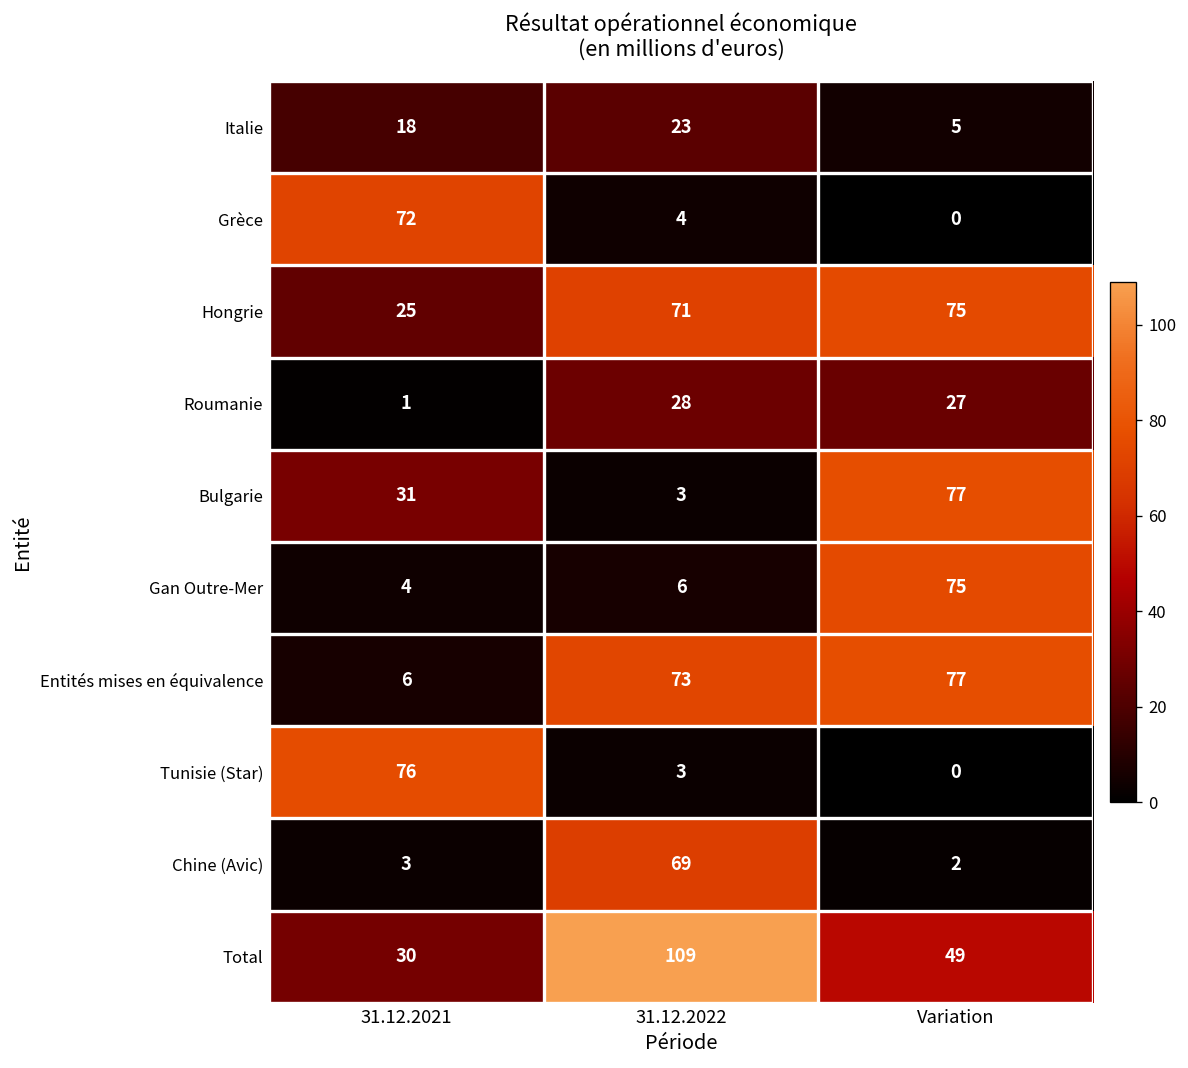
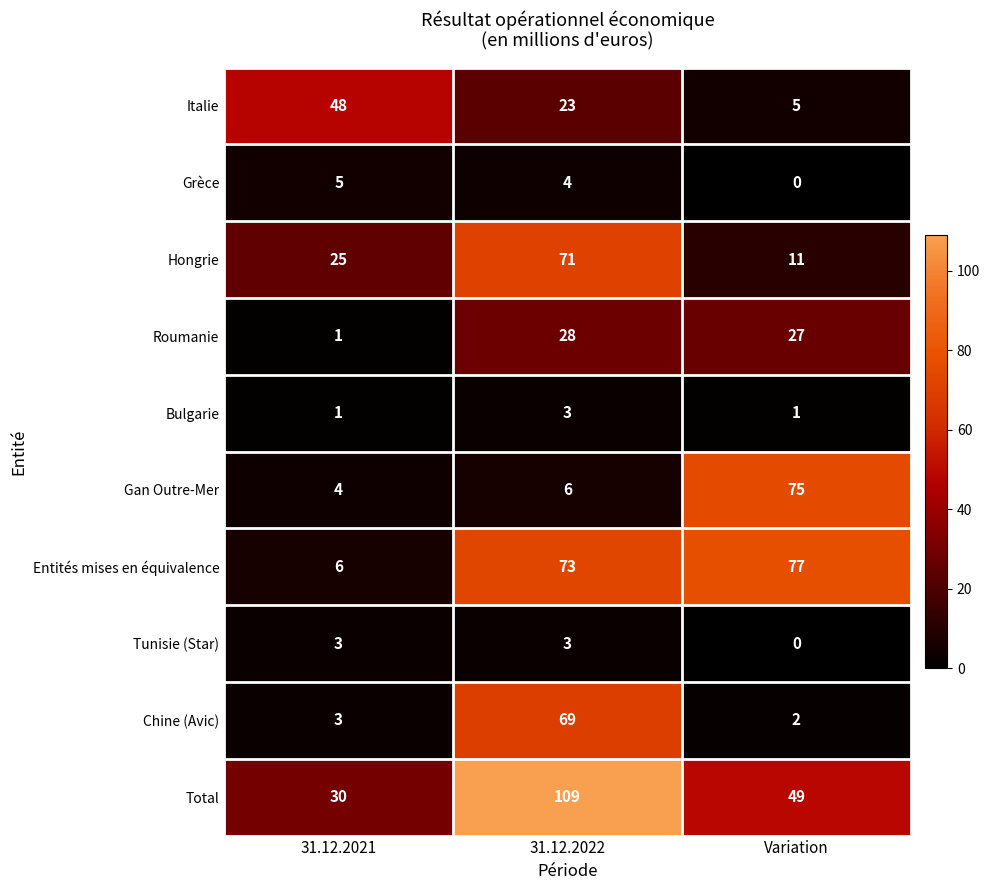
Italie, 31.12.2021: 18 -> 48
Grèce, 31.12.2021: 72 -> 5
Hongrie, Variation: 75 -> 11
Bulgarie, 31.12.2021: 31 -> 1
Bulgarie, Variation: 77 -> 1
Tunisie (Star), 31.12.2021: 76 -> 3
